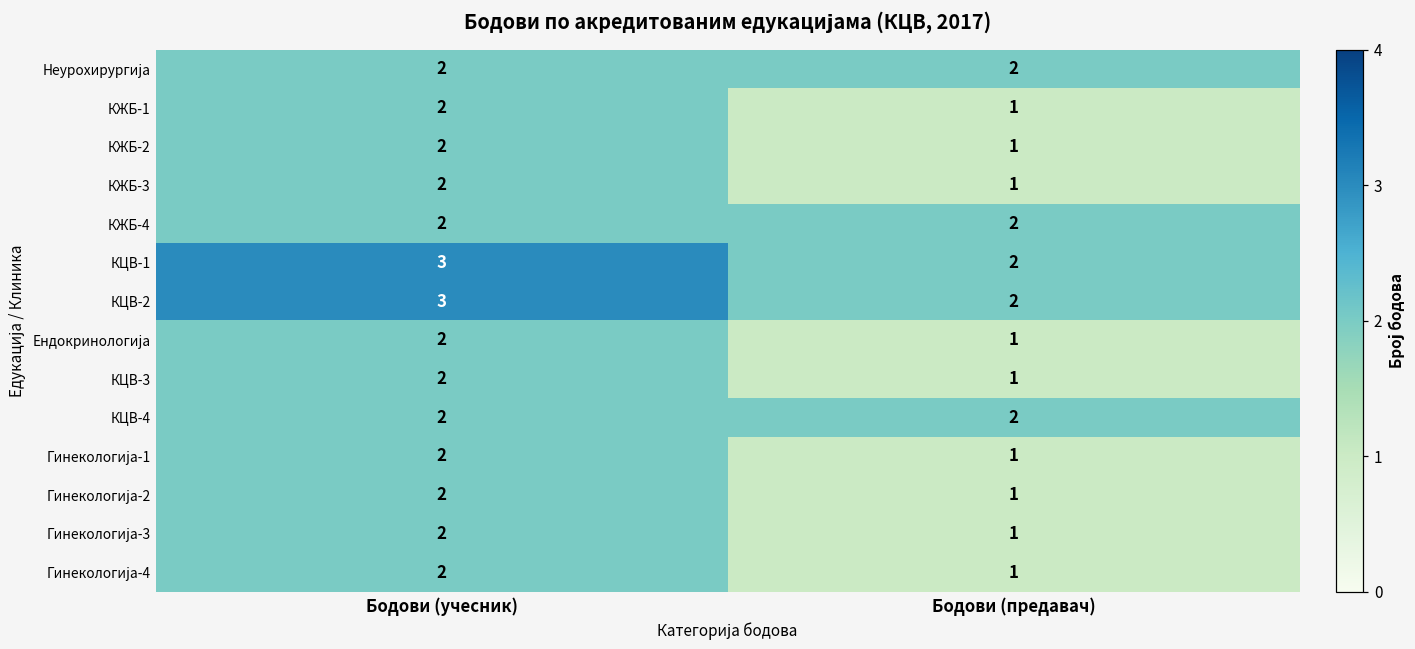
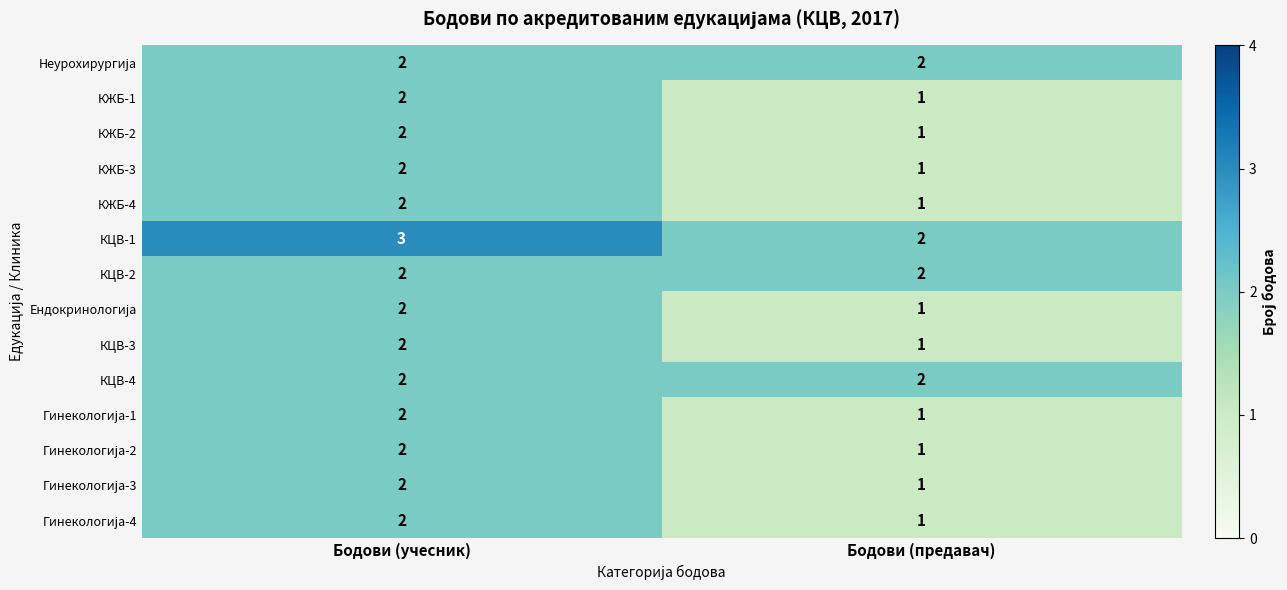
КЖБ-4, Бодови (предавач): 2 -> 1
КЦВ-2, Бодови (учесник): 3 -> 2
